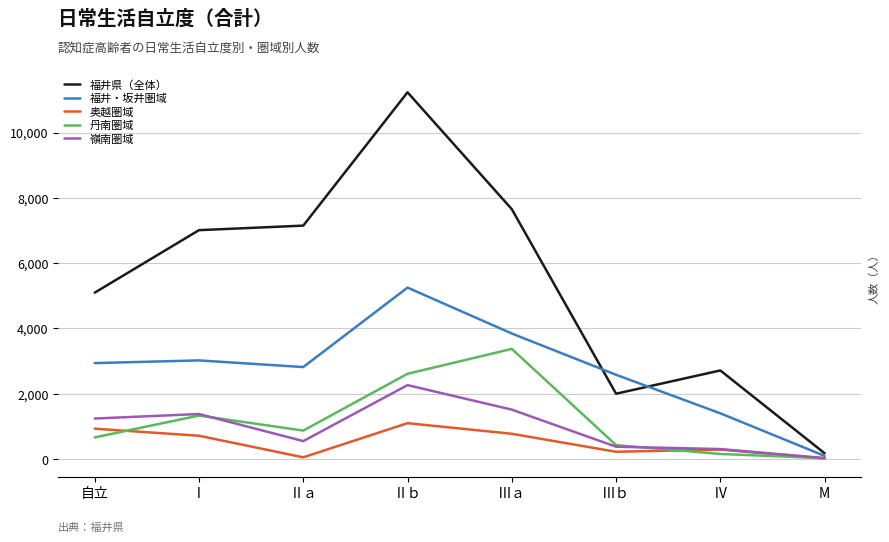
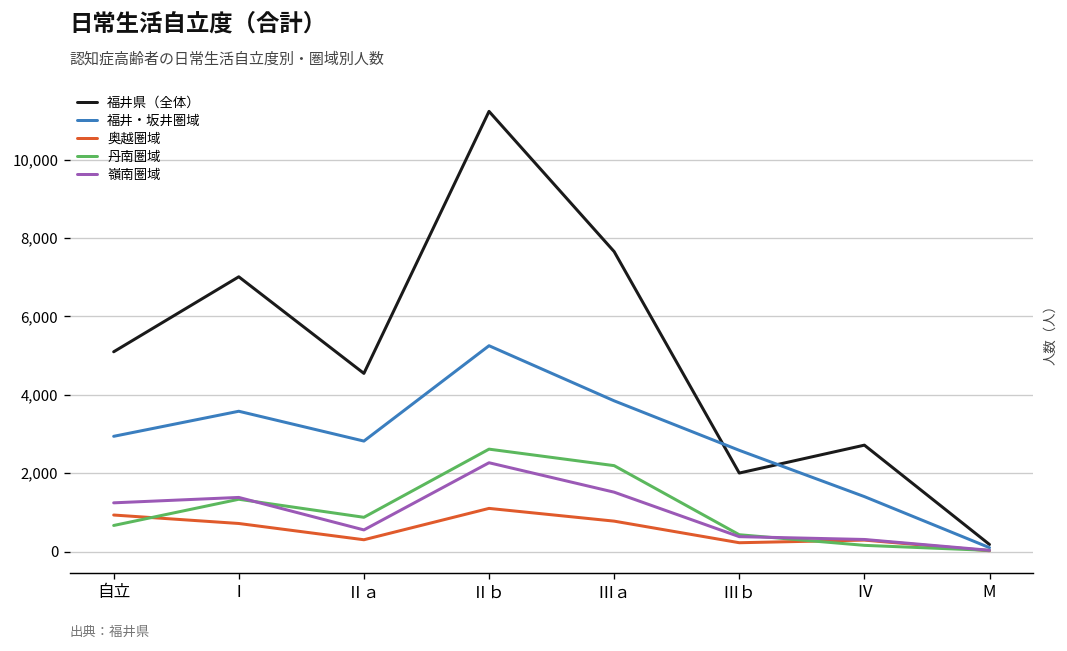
福井・坂井圏域, Ⅰ: 3,000 -> 3,600
福井県（全体）, Ⅱａ: 7,200 -> 4,500
奥越圏域, Ⅱａ: 100 -> 300
丹南圏域, Ⅲａ: 3,400 -> 2,200
